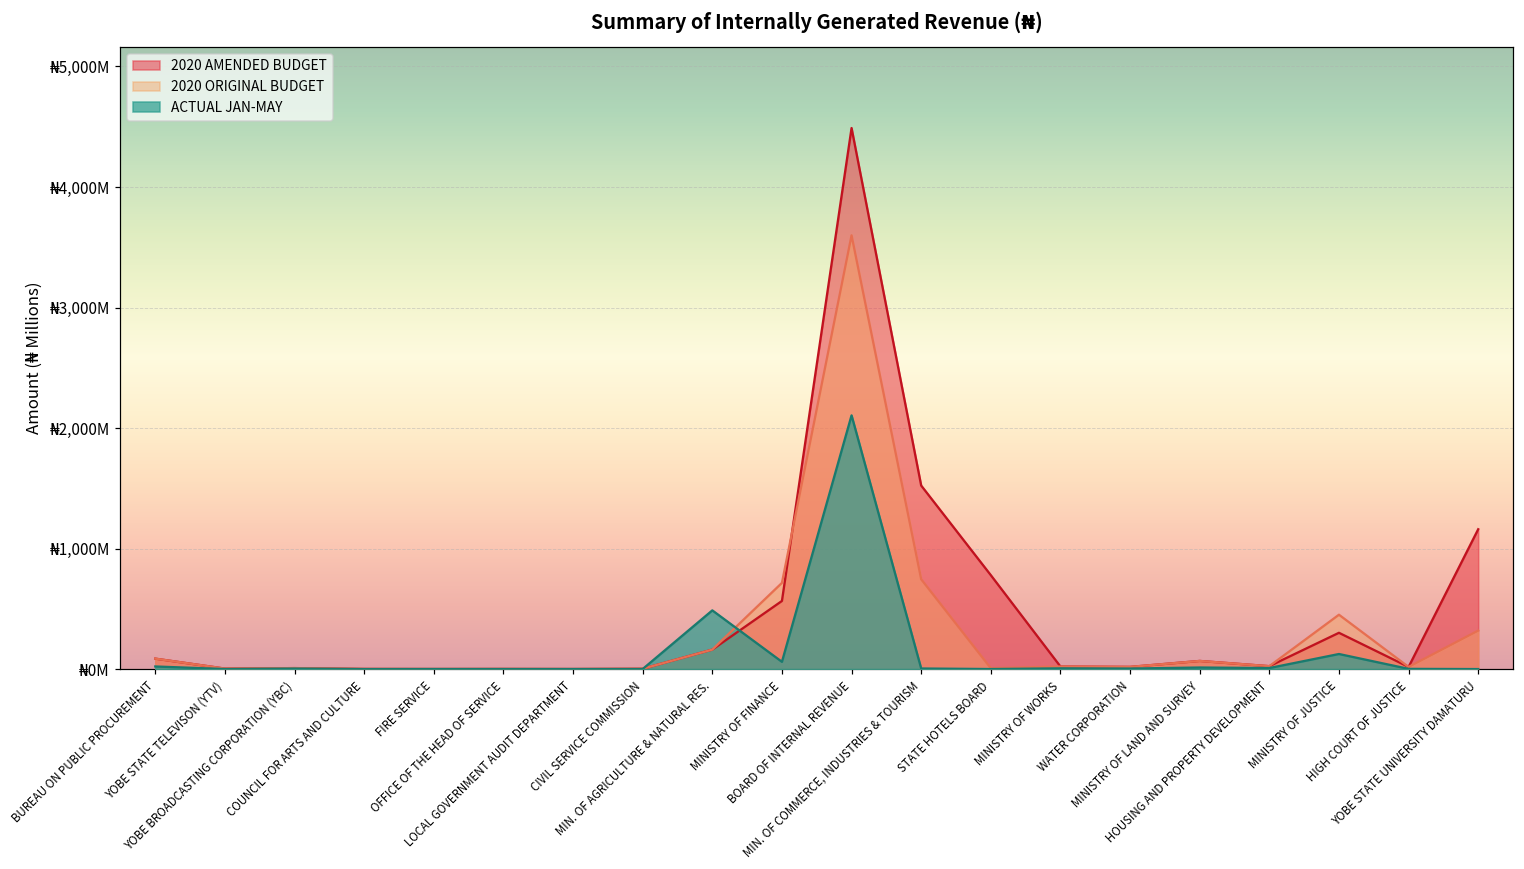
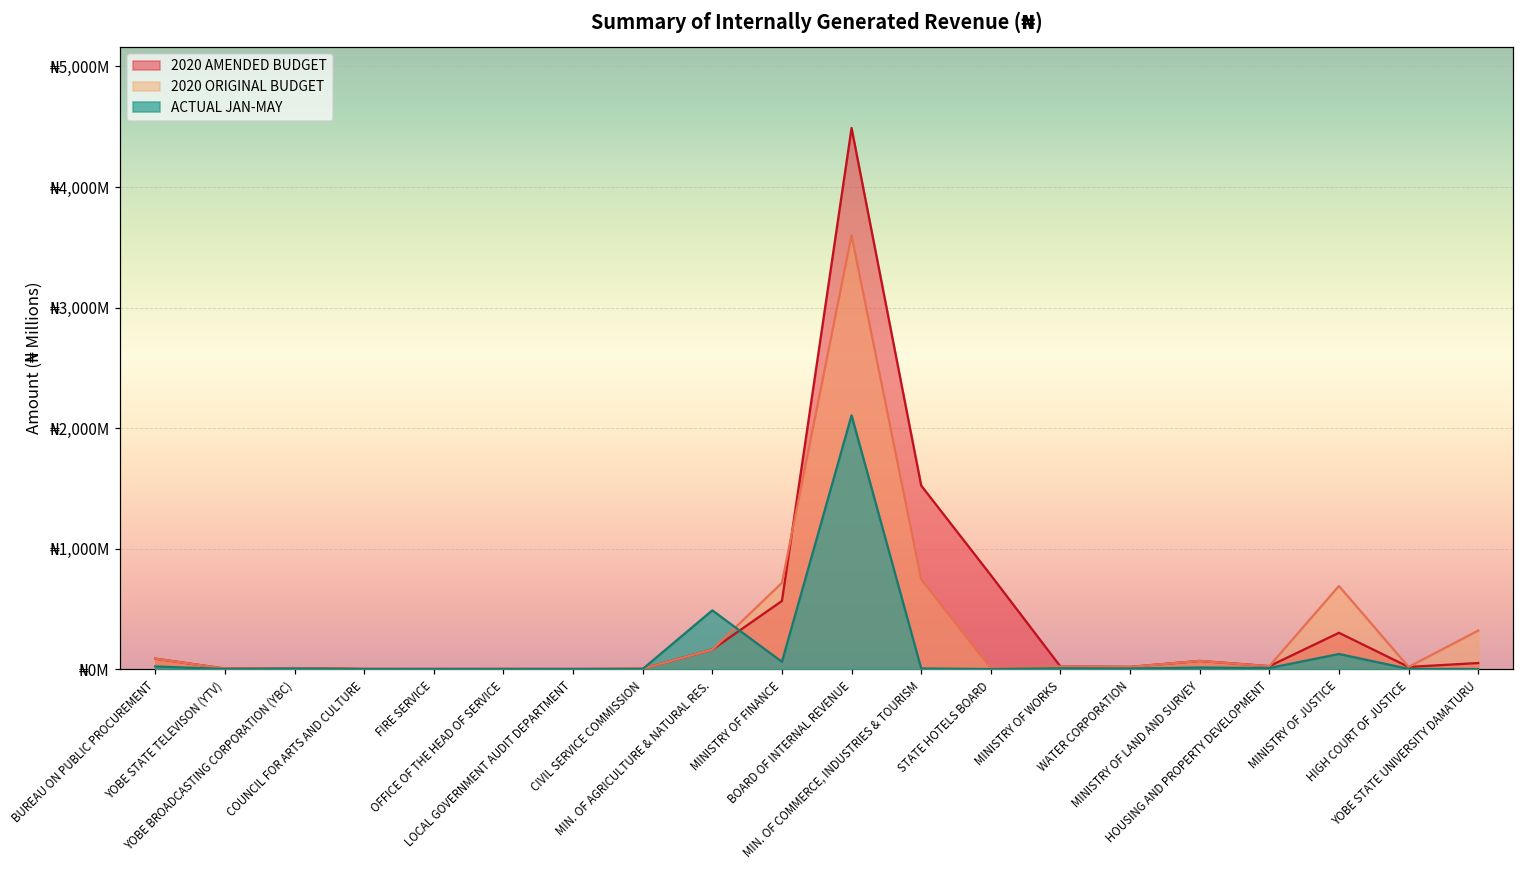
2020 ORIGINAL BUDGET, MINISTRY OF JUSTICE: ₦450,000,000 -> ₦690,000,000
2020 AMENDED BUDGET, YOBE STATE UNIVERSITY DAMATURU: ₦1,160,000,000 -> ₦50,000,000
